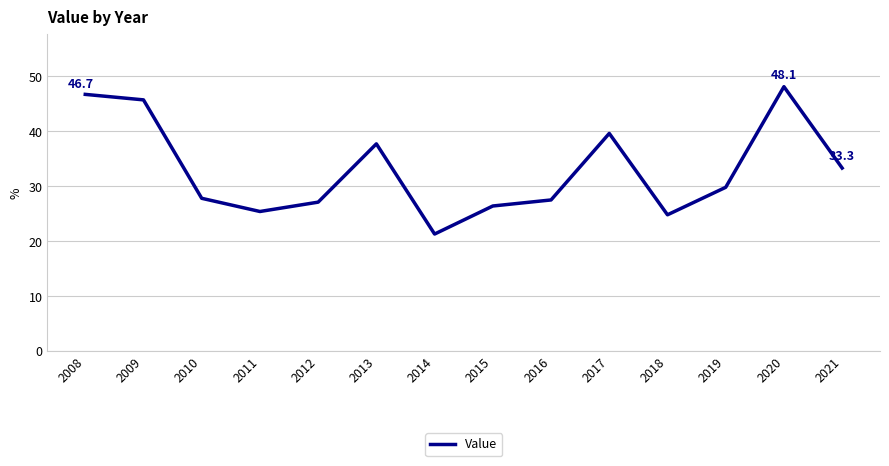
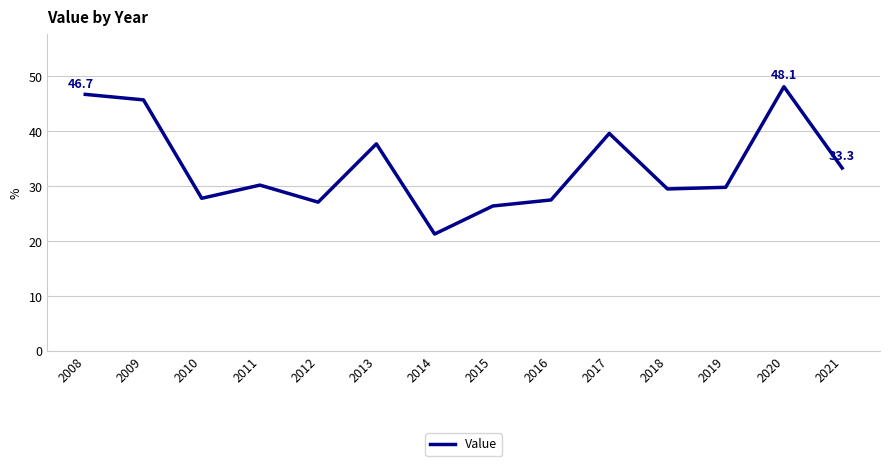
2011: 25 -> 30
2018: 25 -> 30
